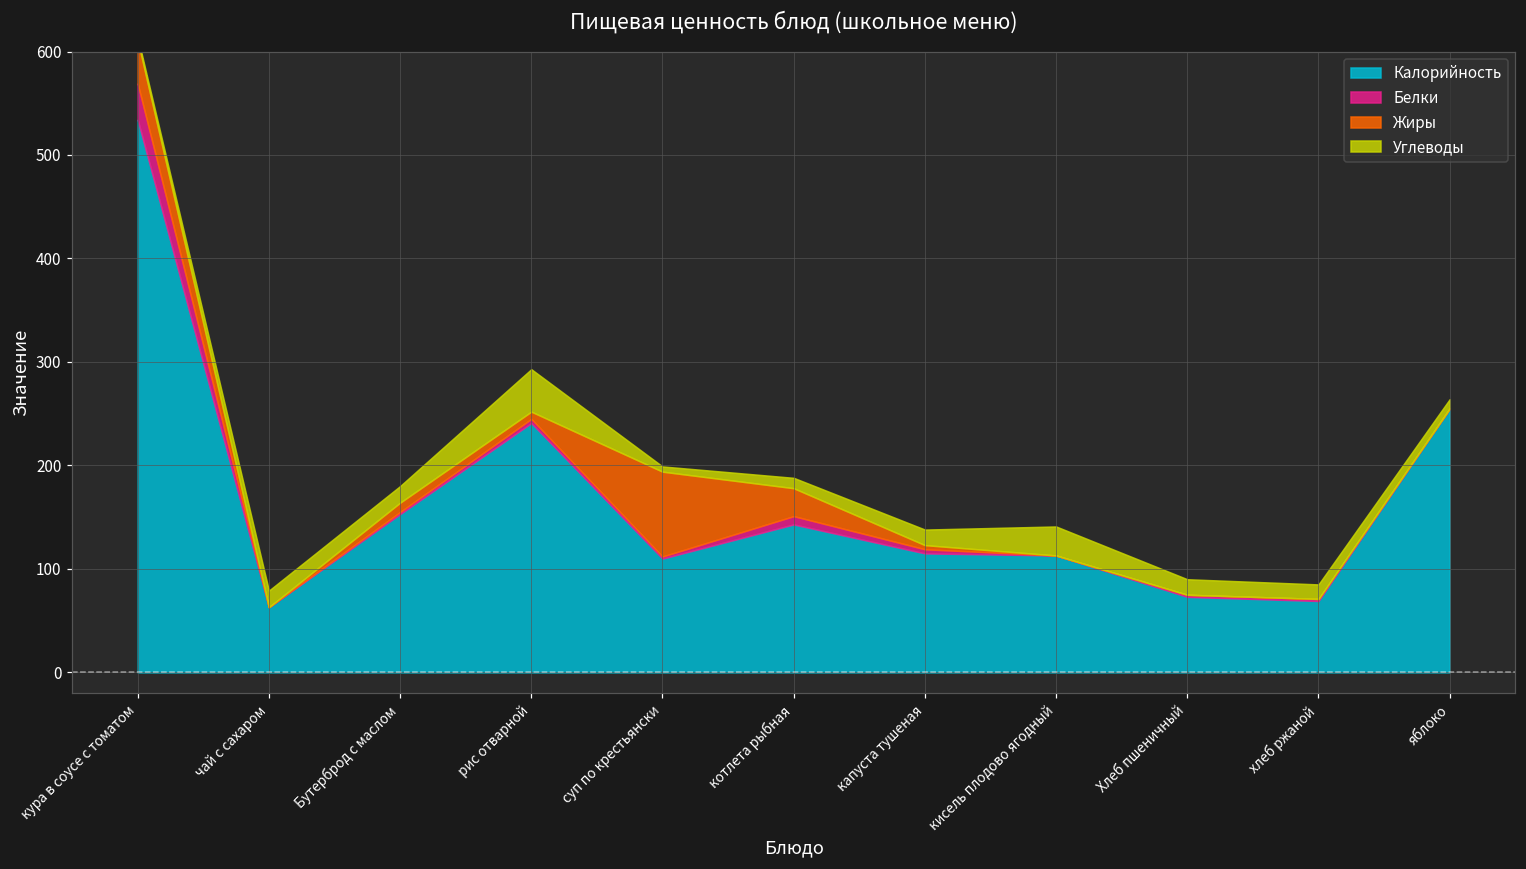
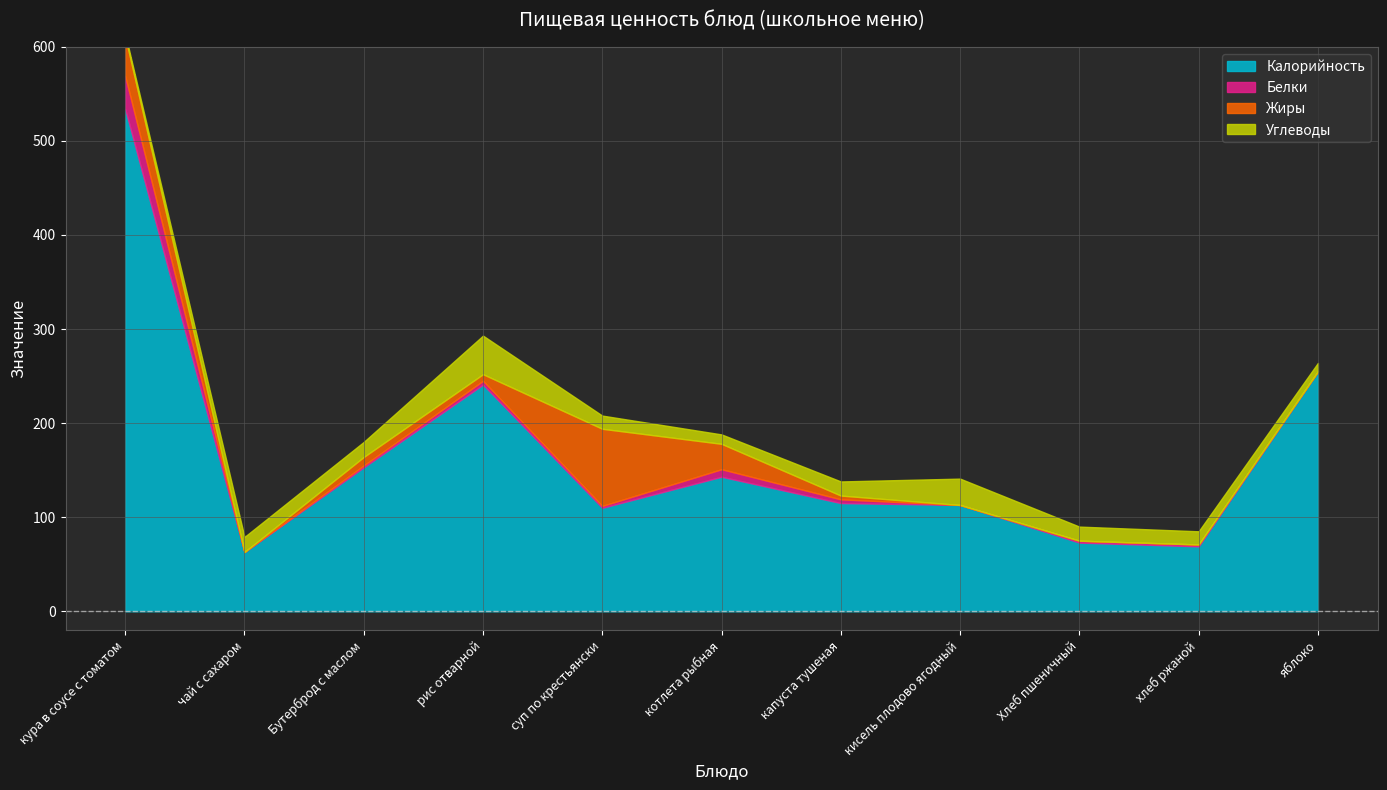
Углеводы, суп по крестьянски: 5 -> 14
